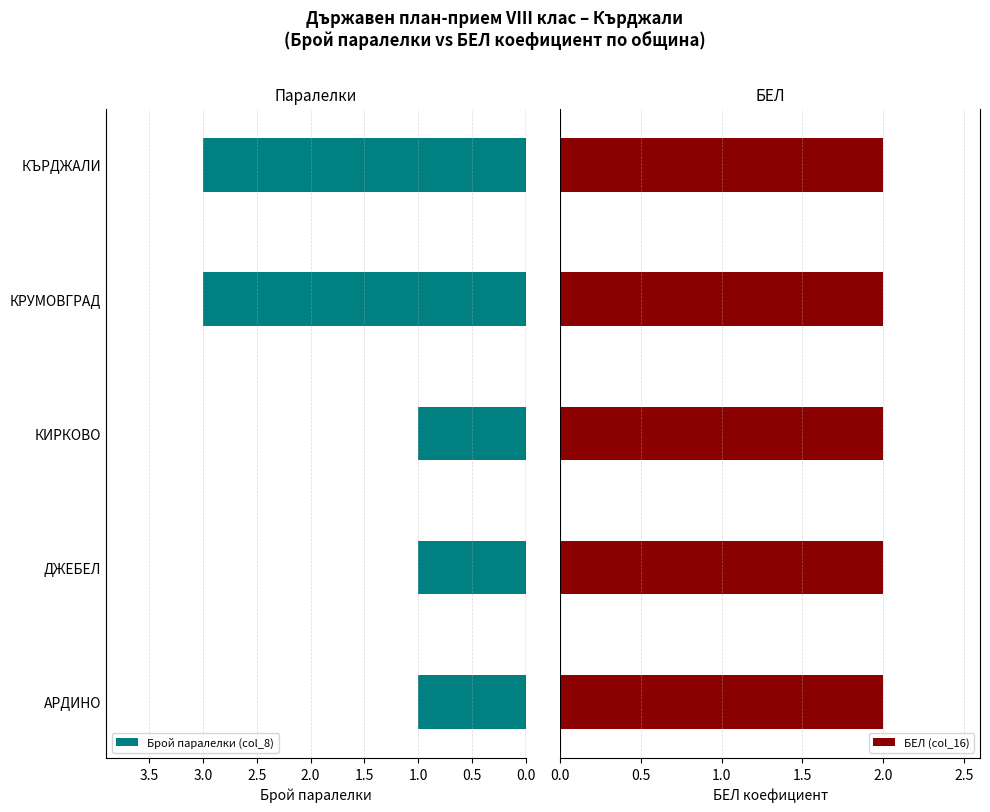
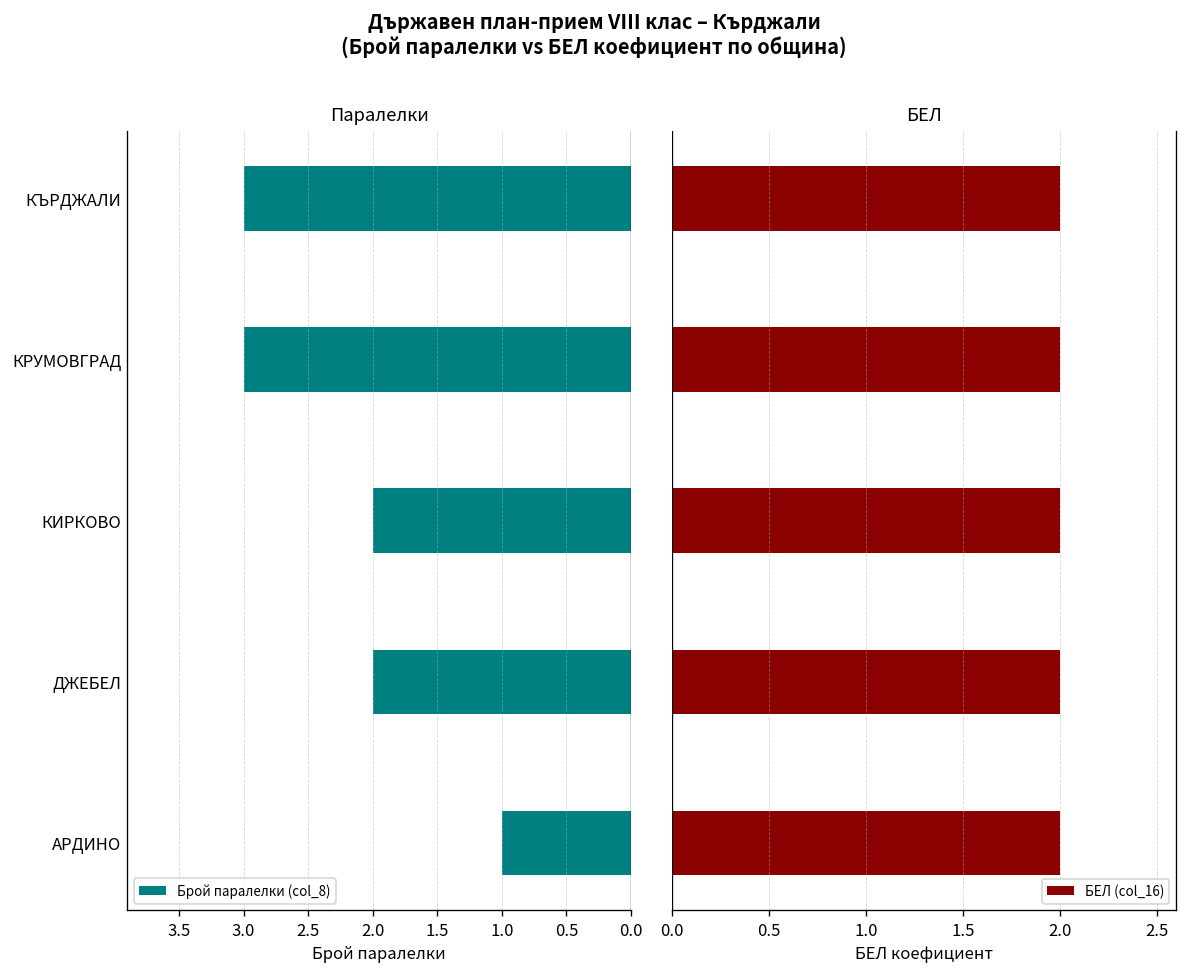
Паралелки, КИРКОВО: 1 -> 2
Паралелки, ДЖЕБЕЛ: 1 -> 2
